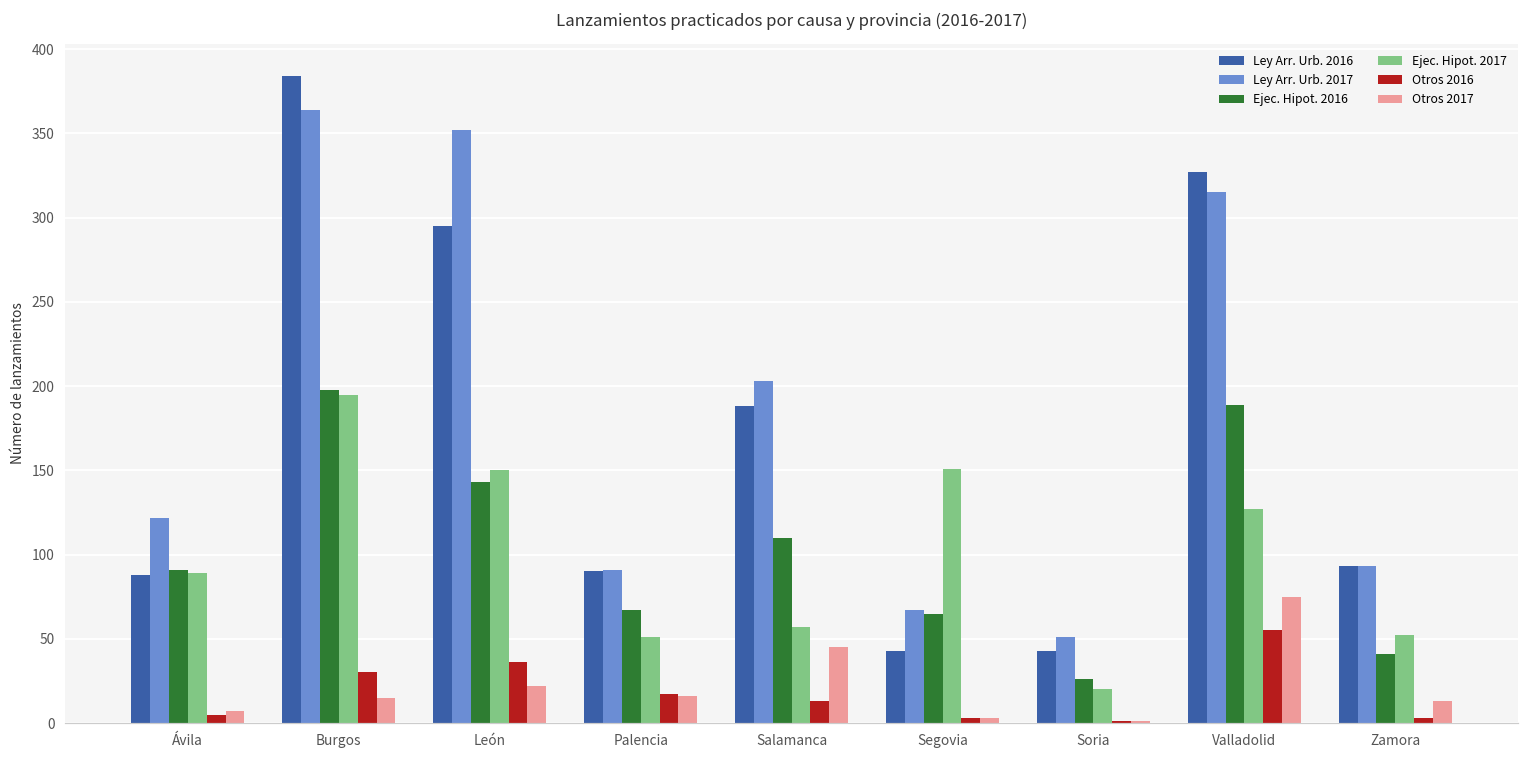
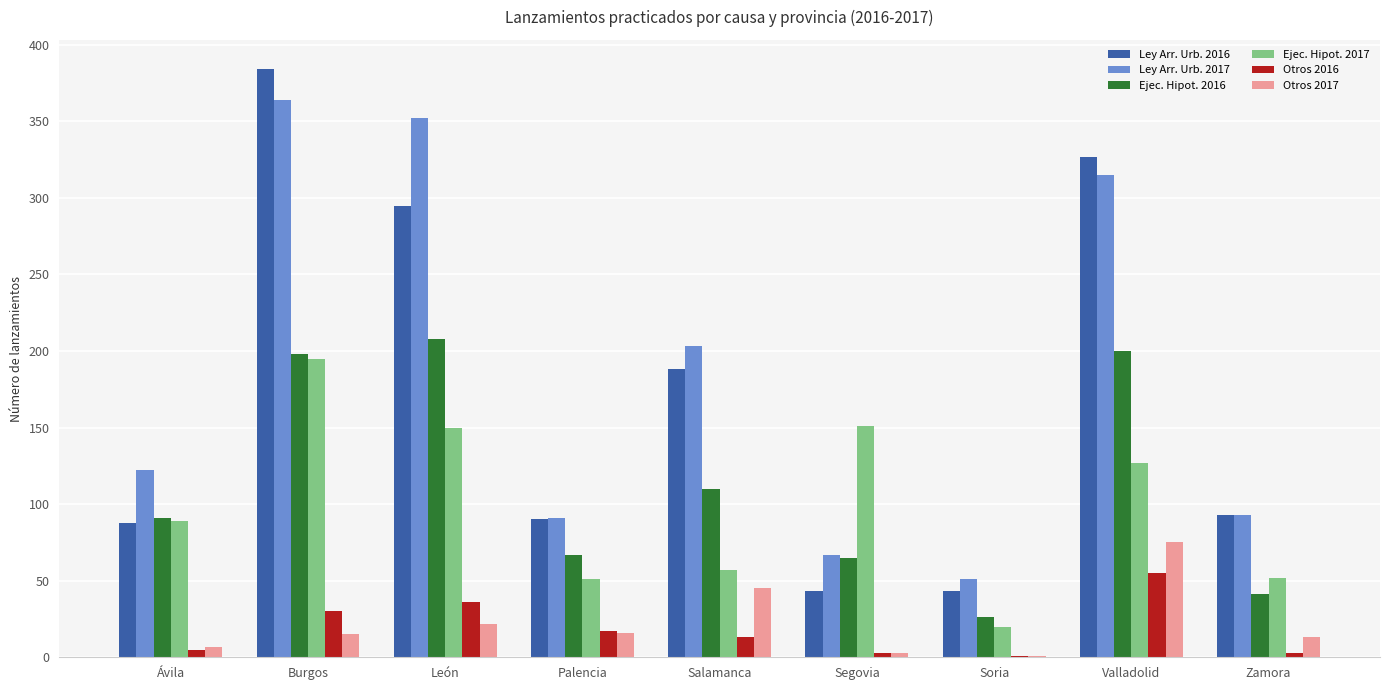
Ejec. Hipot. 2016, León: 143 -> 208
Ejec. Hipot. 2016, Valladolid: 189 -> 200
